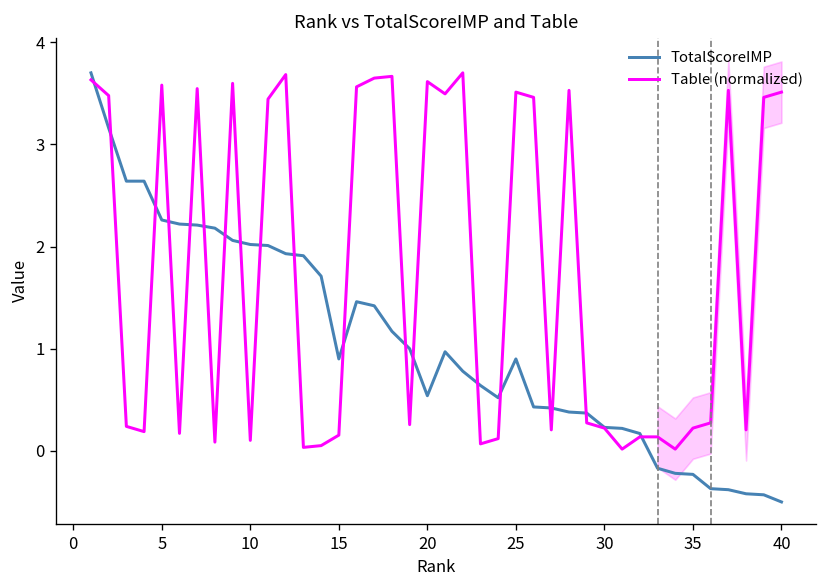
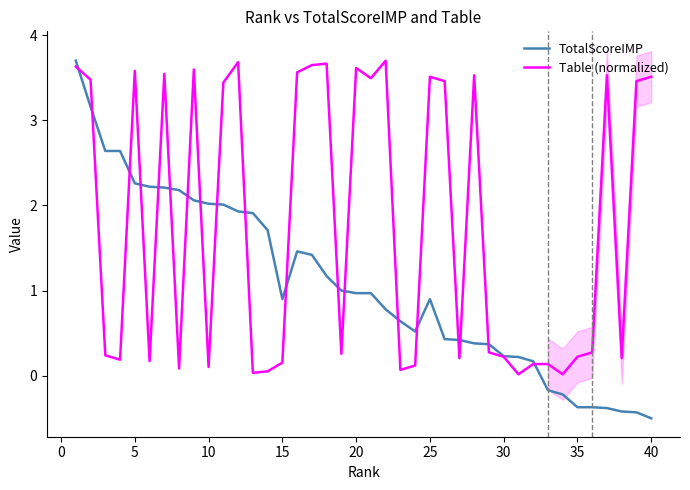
TotalScoreIMP, 20: 0.5 -> 1.0
TotalScoreIMP, 35: -0.2 -> -0.4
